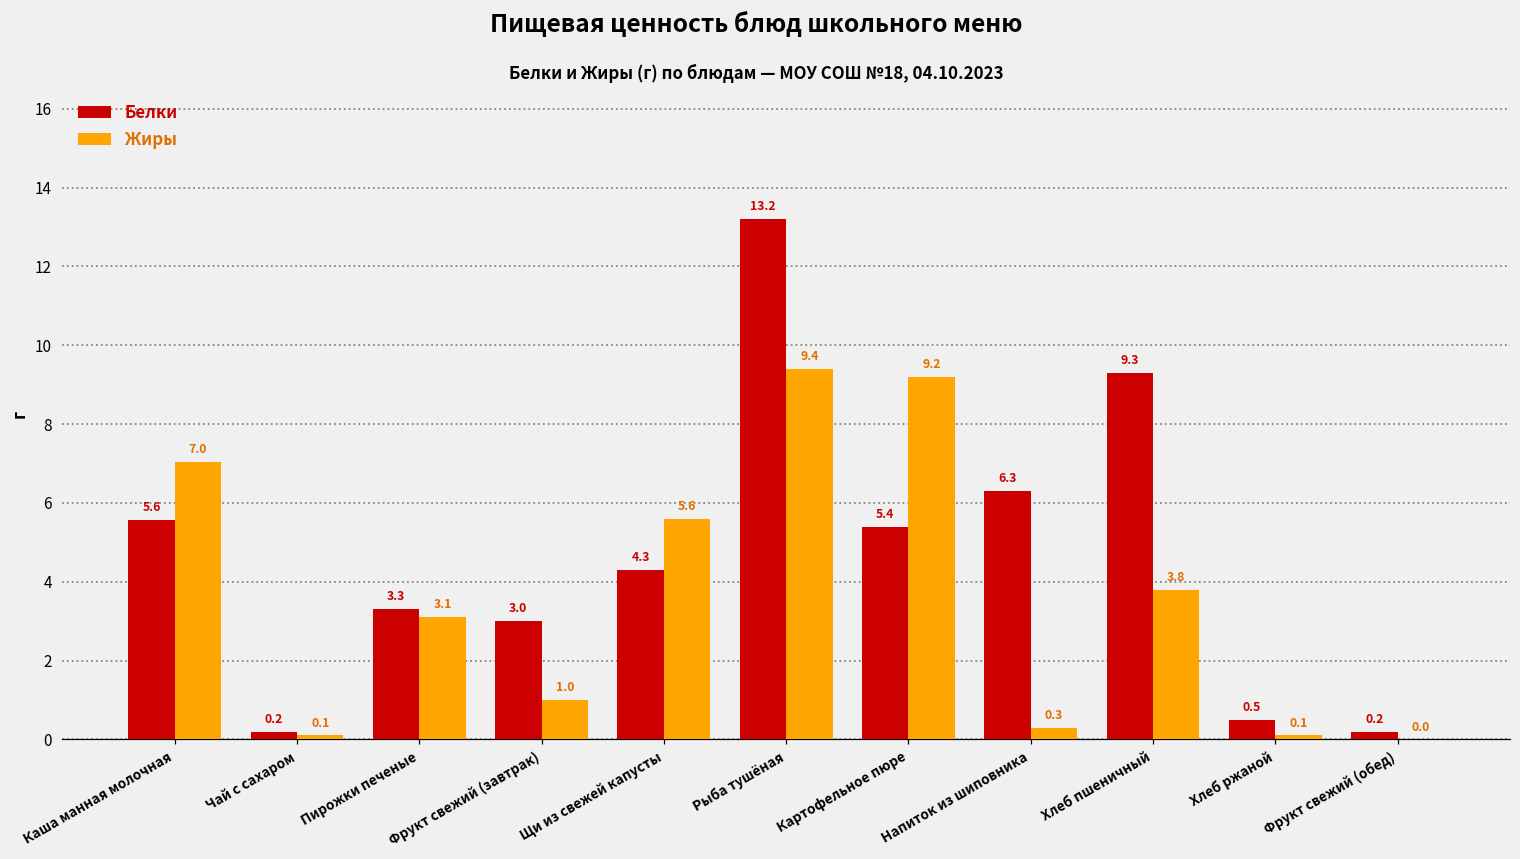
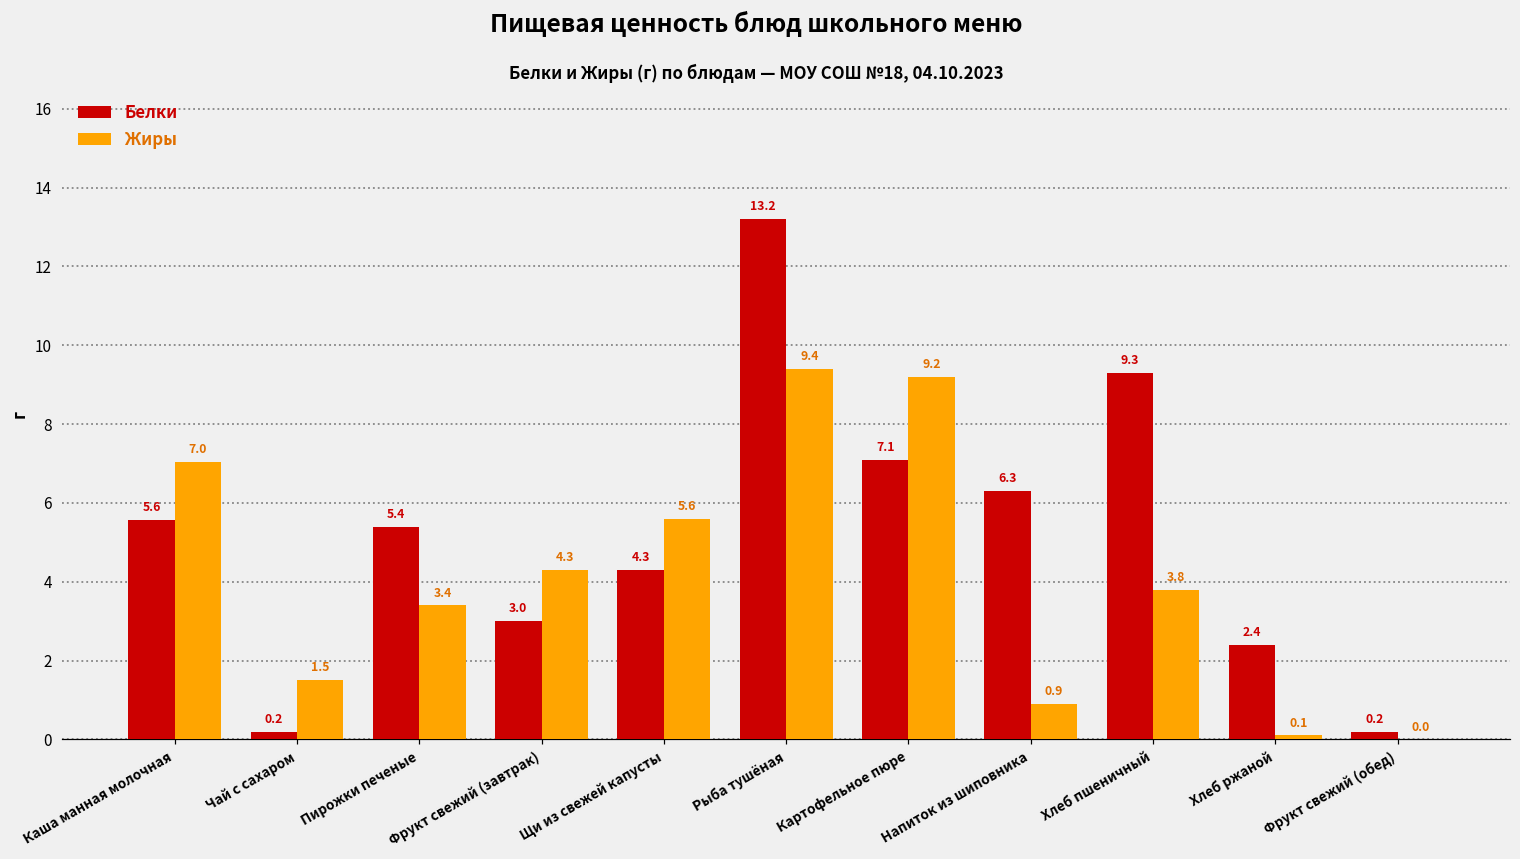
Жиры, Чай с сахаром: 0.1 -> 1.5
Белки, Пирожки печеные: 3.3 -> 5.4
Жиры, Пирожки печеные: 3.1 -> 3.4
Жиры, Фрукт свежий (завтрак): 1.0 -> 4.3
Белки, Картофельное пюре: 5.4 -> 7.1
Жиры, Напиток из шиповника: 0.3 -> 0.9
Белки, Хлеб ржаной: 0.5 -> 2.4
